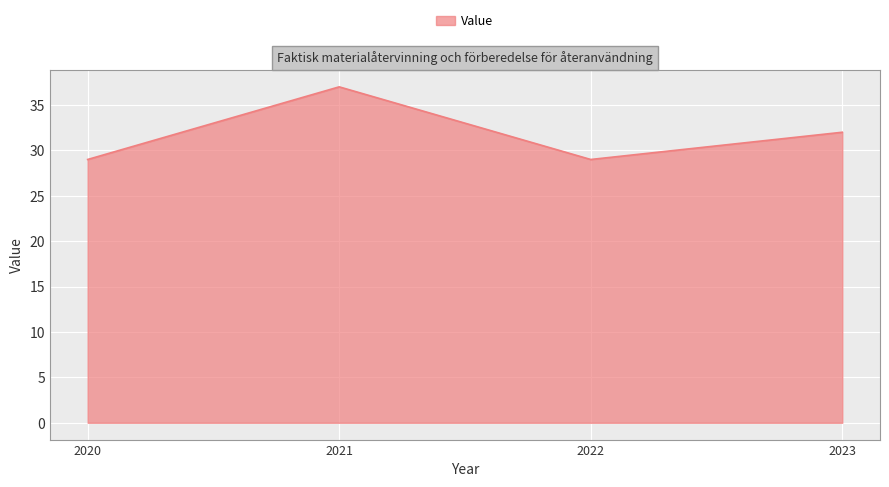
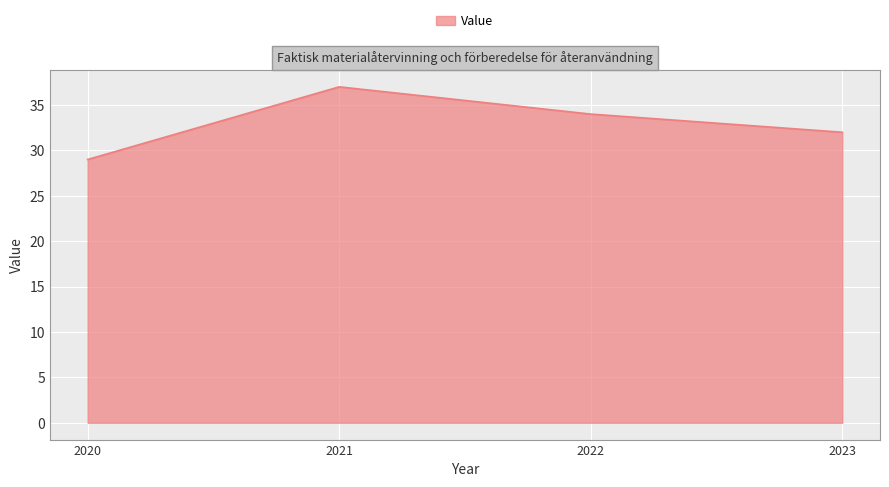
2022: 29 -> 34
